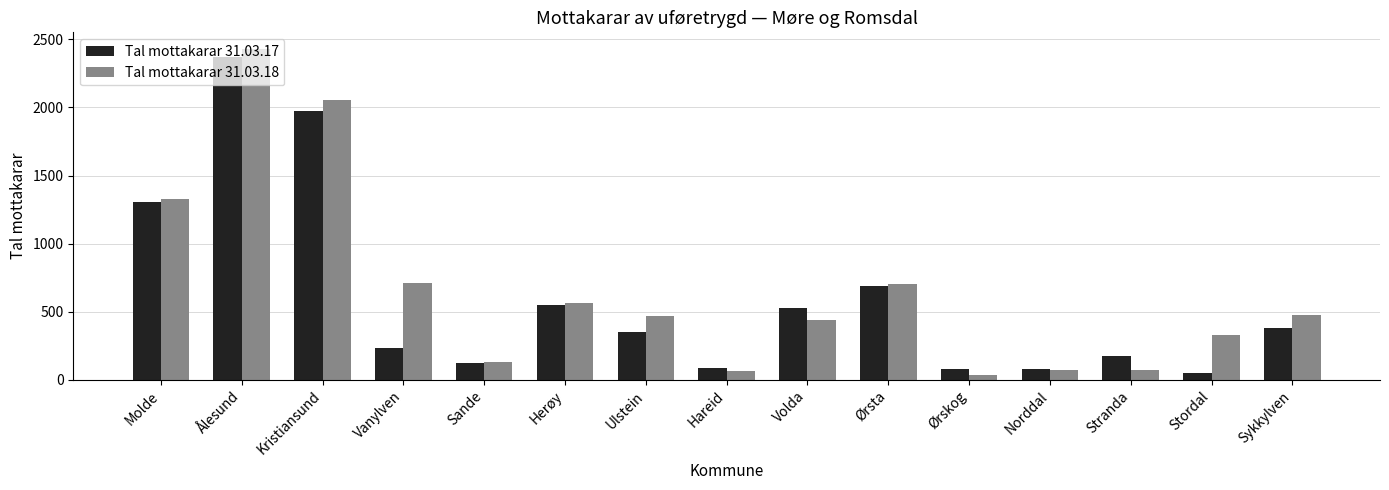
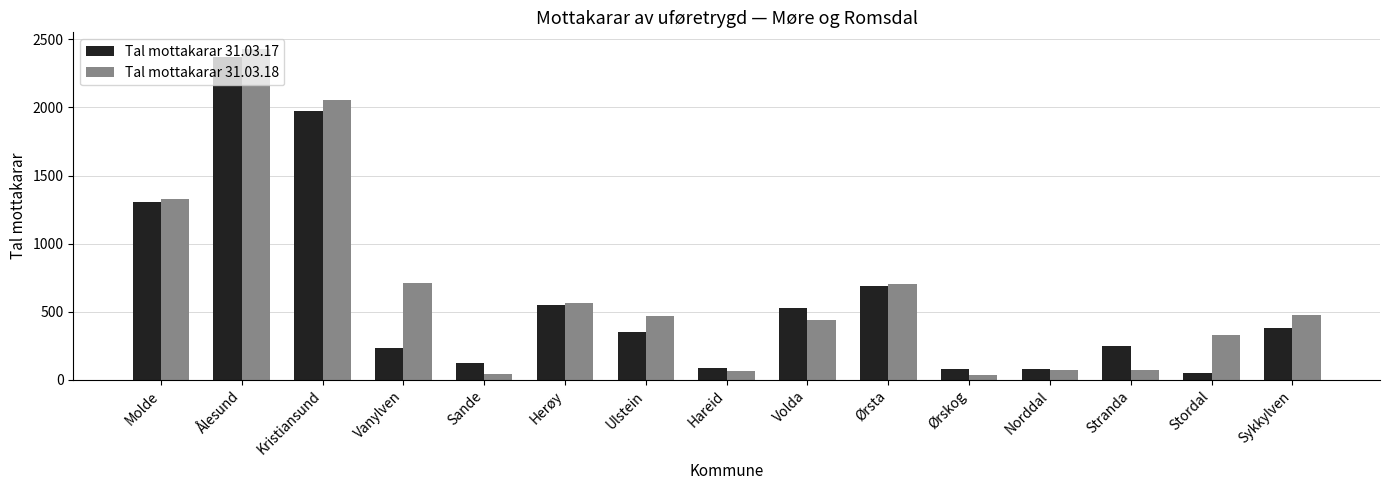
Tal mottakarar 31.03.18, Sande: 130 -> 40
Tal mottakarar 31.03.17, Stranda: 170 -> 250
